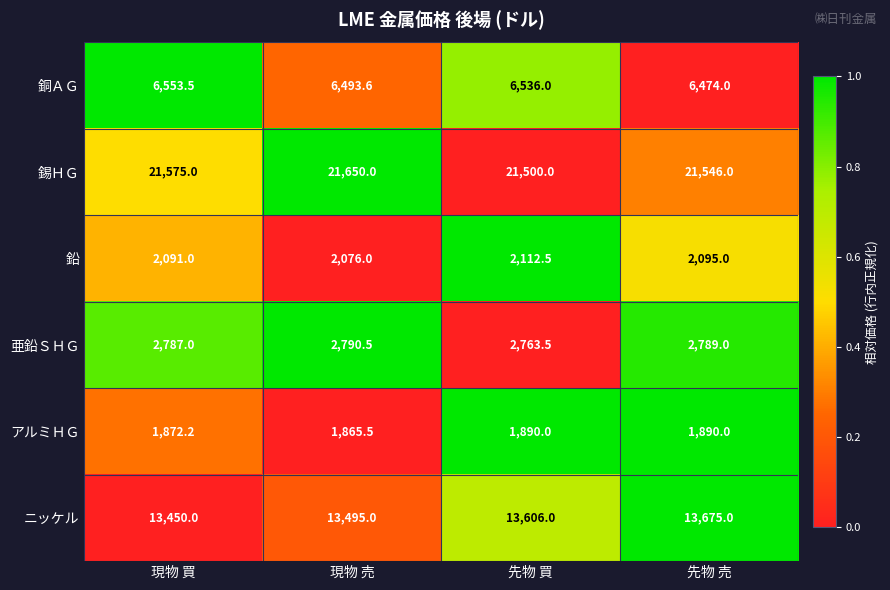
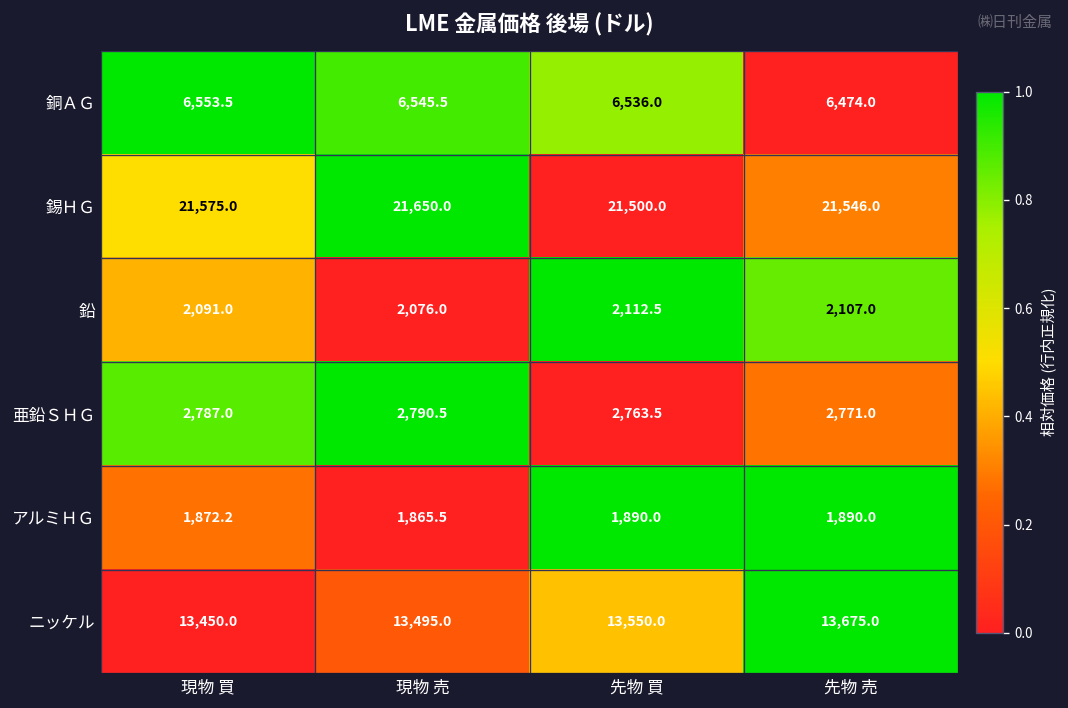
銅ＡＧ, 現物 売: 6,493.6 -> 6,545.5
鉛, 先物 売: 2,095.0 -> 2,107.0
亜鉛ＳＨＧ, 先物 売: 2,789.0 -> 2,771.0
ニッケル, 先物 買: 13,606.0 -> 13,550.0
